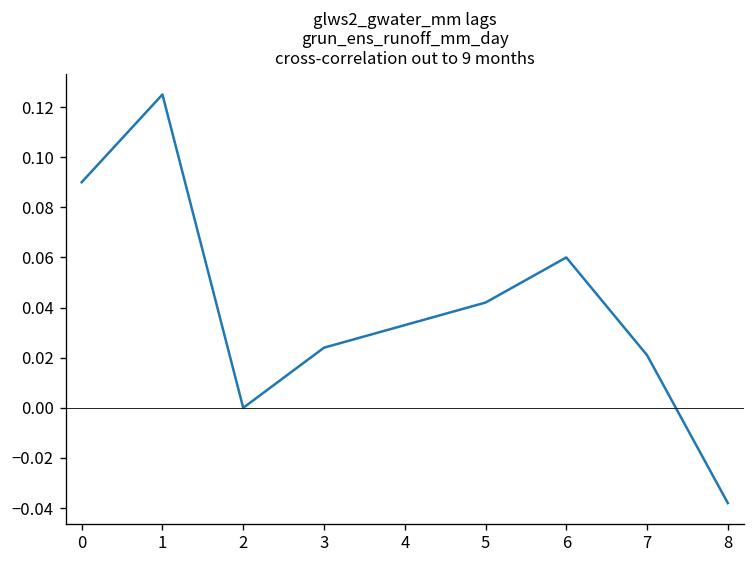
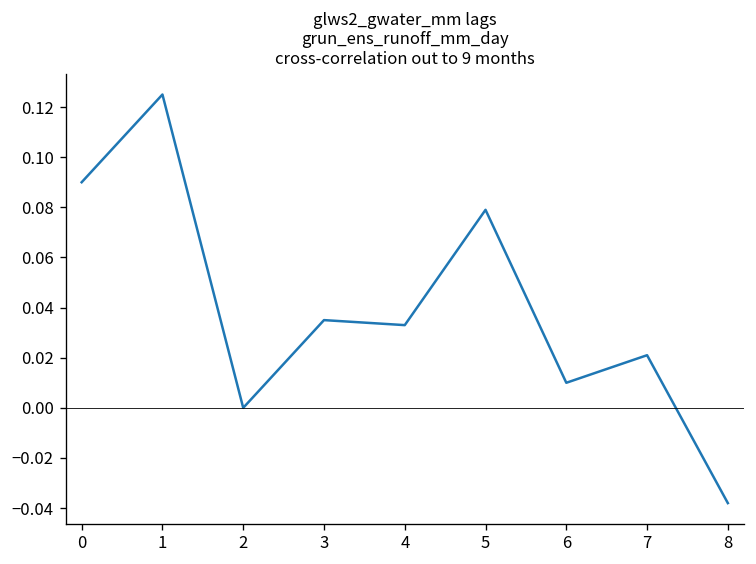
3: 0.024 -> 0.035
5: 0.042 -> 0.079
6: 0.06 -> 0.01
